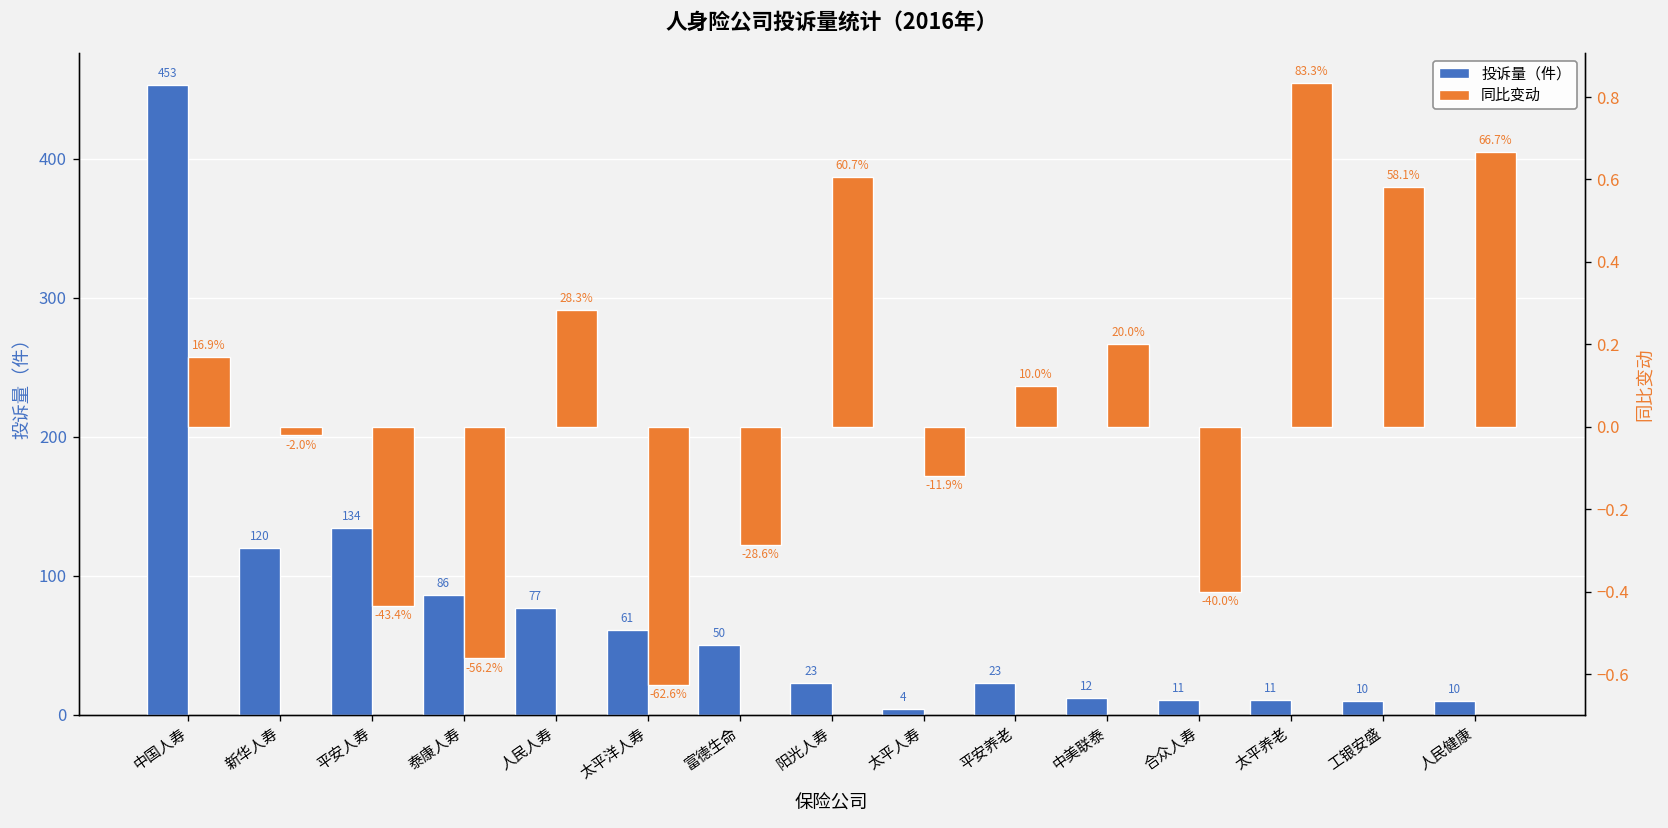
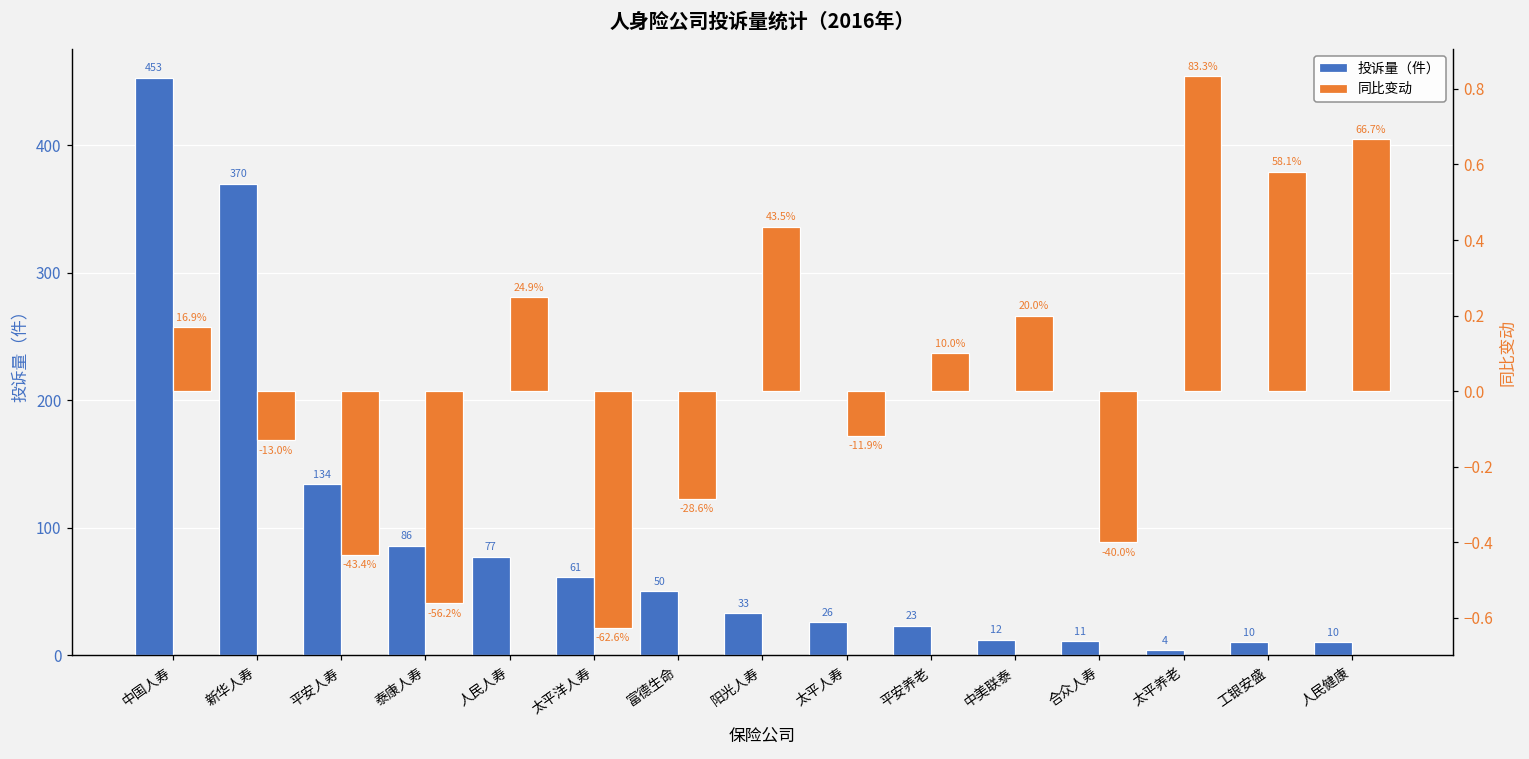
投诉量（件）, 新华人寿: 120 -> 370
投诉量（件）, 阳光人寿: 23 -> 33
投诉量（件）, 太平人寿: 4 -> 26
投诉量（件）, 太平养老: 11 -> 4
同比变动, 新华人寿: -2.0% -> -13.0%
同比变动, 人民人寿: 28.3% -> 24.9%
同比变动, 阳光人寿: 60.7% -> 43.5%
